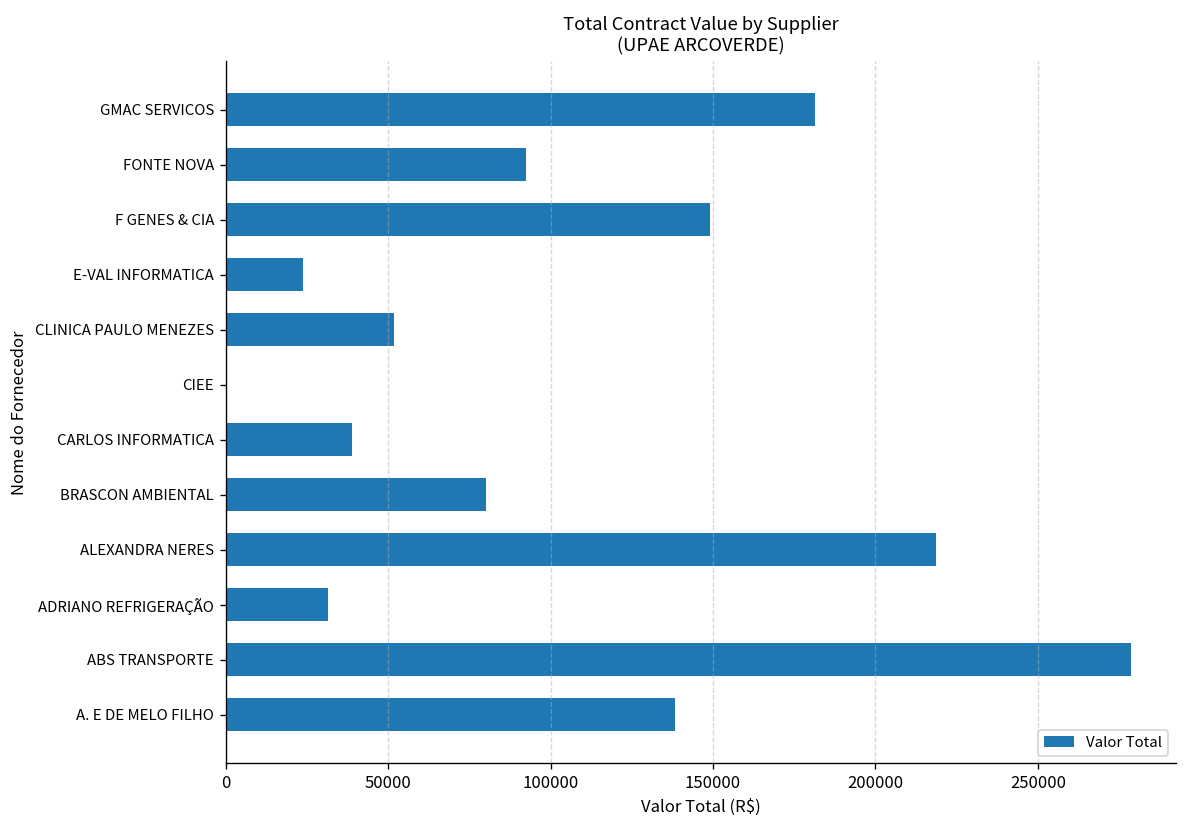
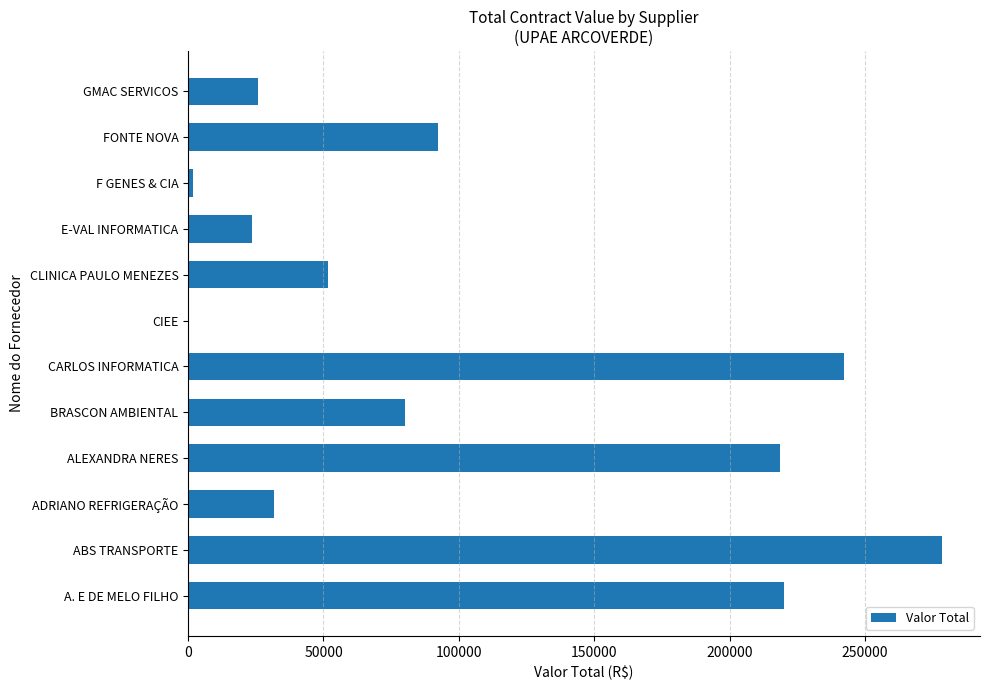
GMAC SERVICOS: 182000 -> 26000
F GENES & CIA: 149000 -> 2000
CARLOS INFORMATICA: 39000 -> 242000
A. E DE MELO FILHO: 138000 -> 220000
